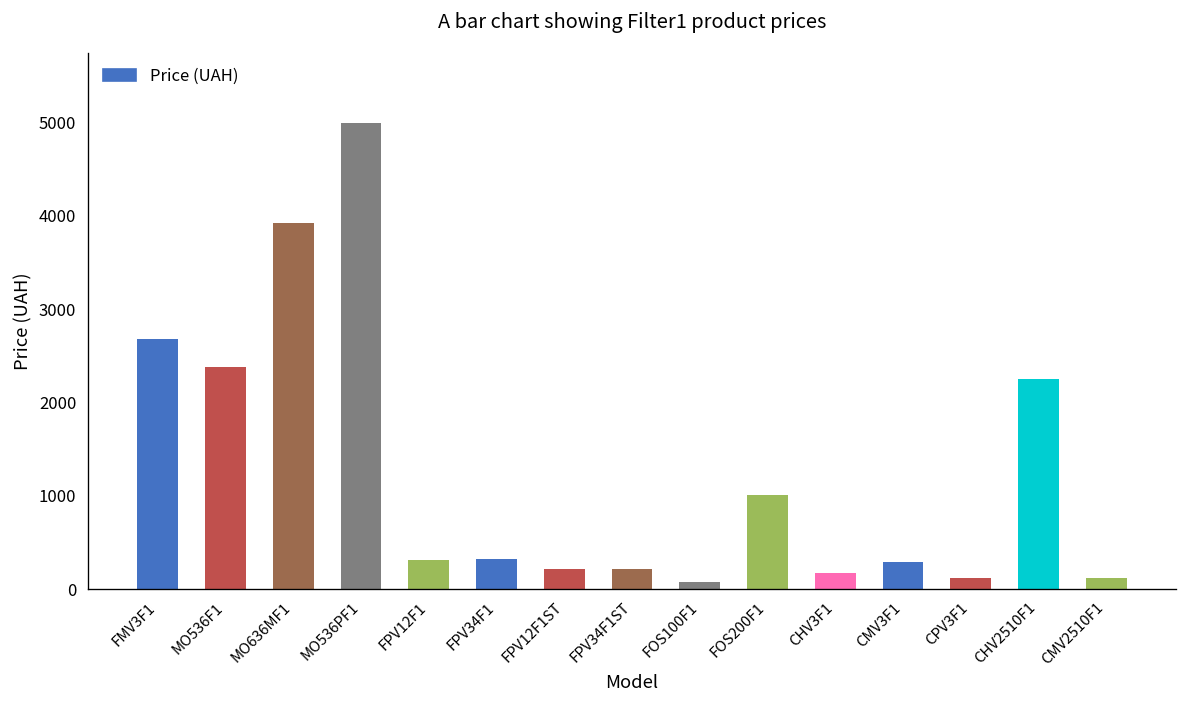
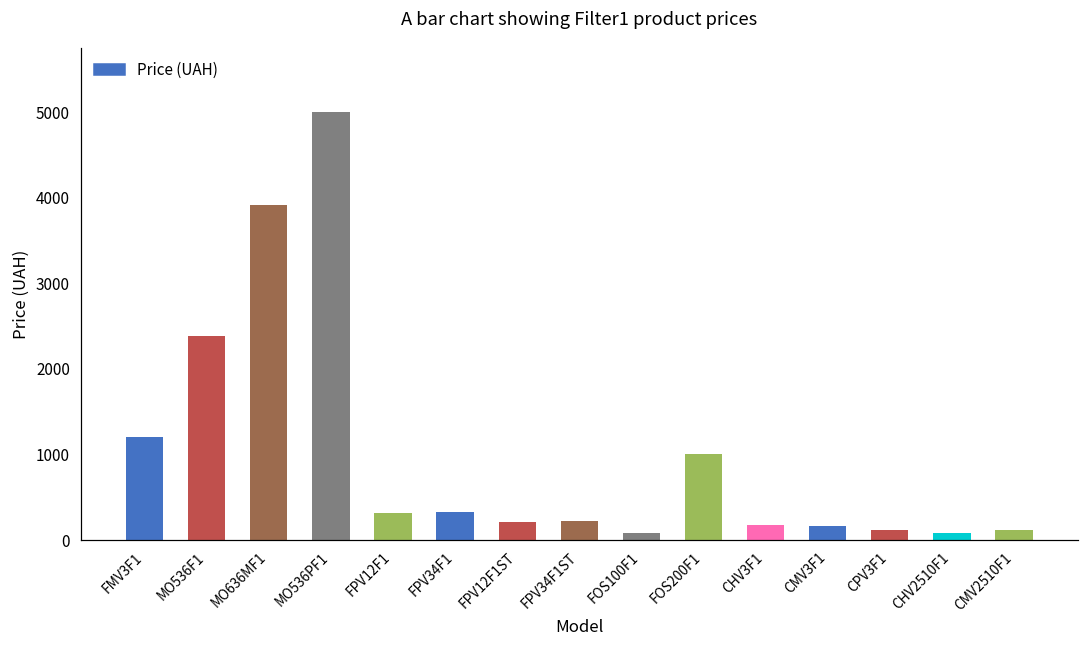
FMV3F1: 2700 -> 1200
CMV3F1: 300 -> 200
CHV2510F1: 2300 -> 100
